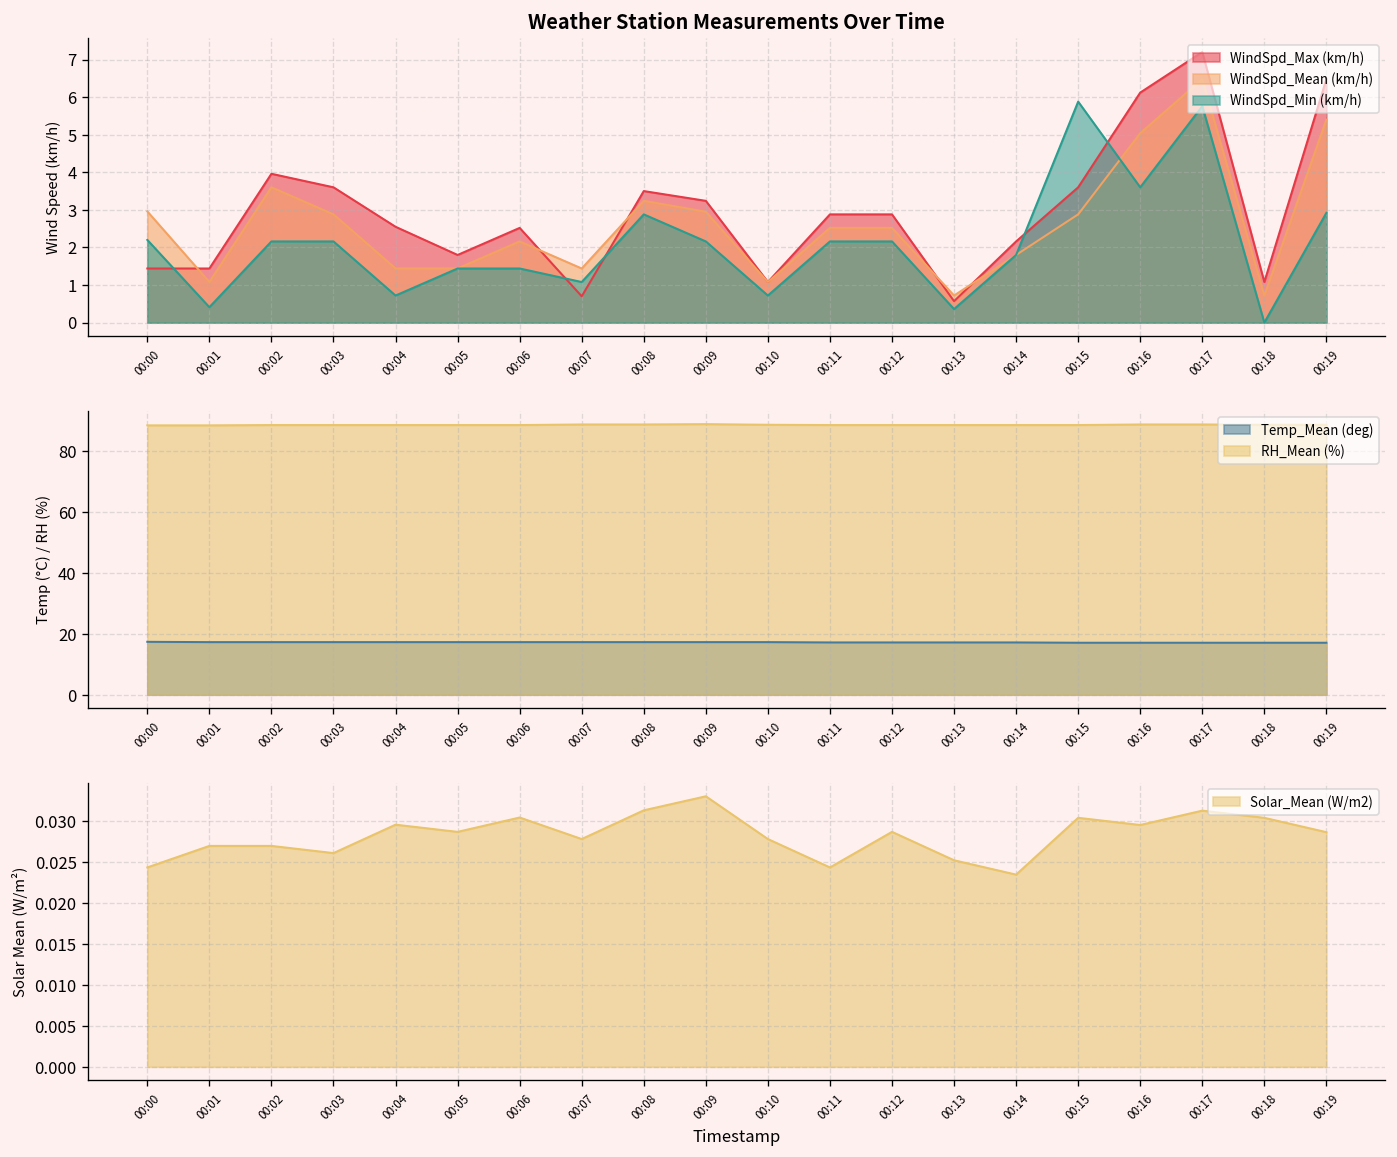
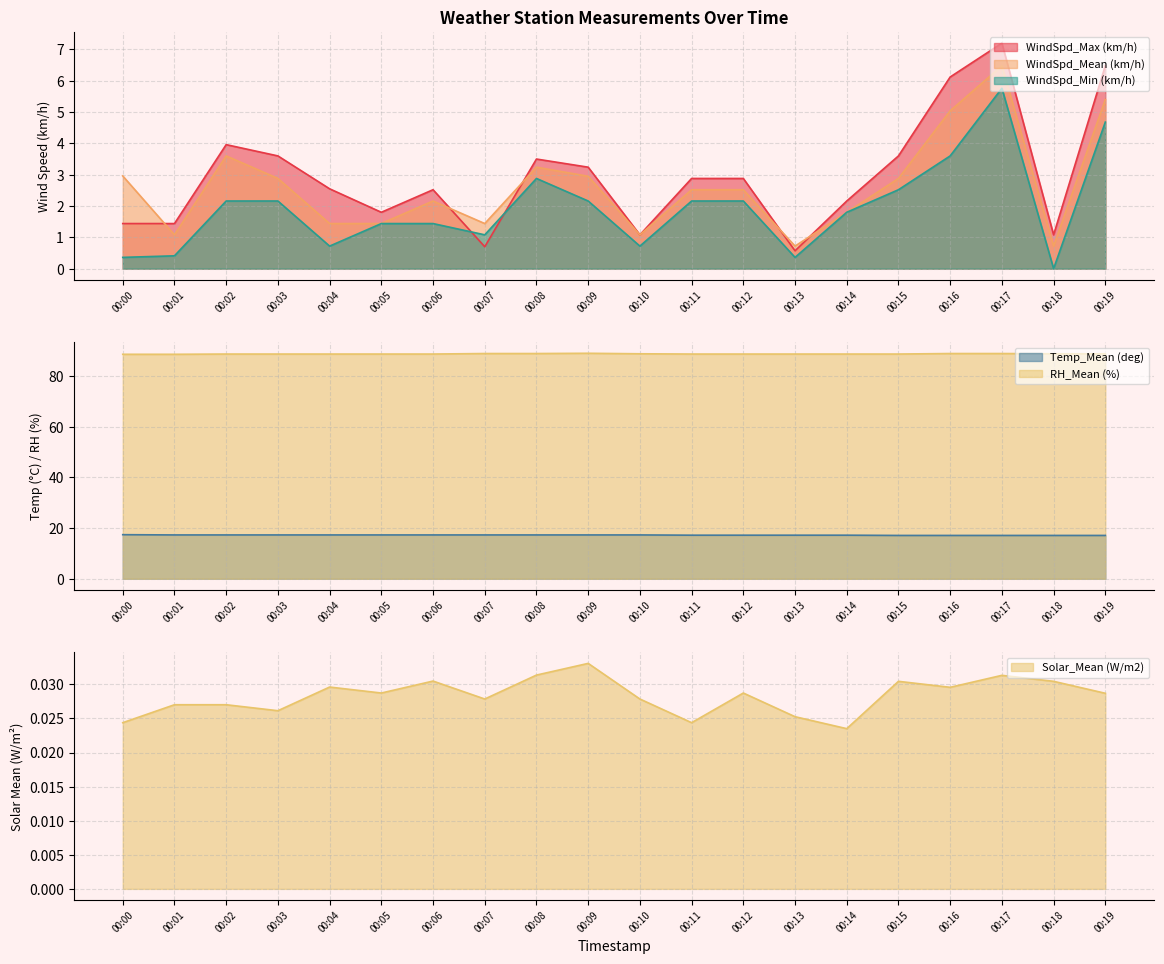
Weather Station Measurements Over Time, WindSpd_Min (km/h), 00:00: 2.2 -> 0.4
Weather Station Measurements Over Time, WindSpd_Min (km/h), 00:15: 5.9 -> 2.5
Weather Station Measurements Over Time, WindSpd_Min (km/h), 00:19: 2.9 -> 4.7
